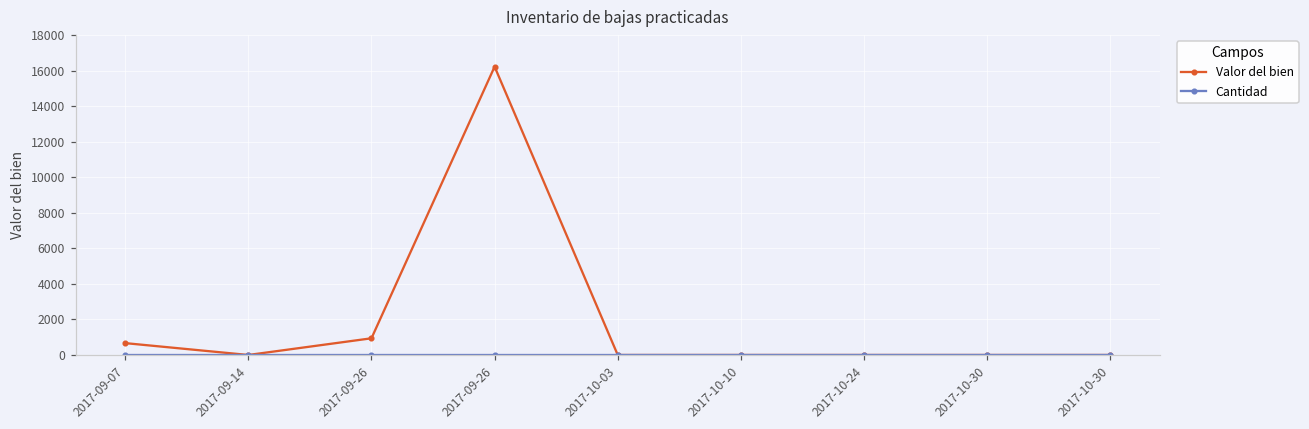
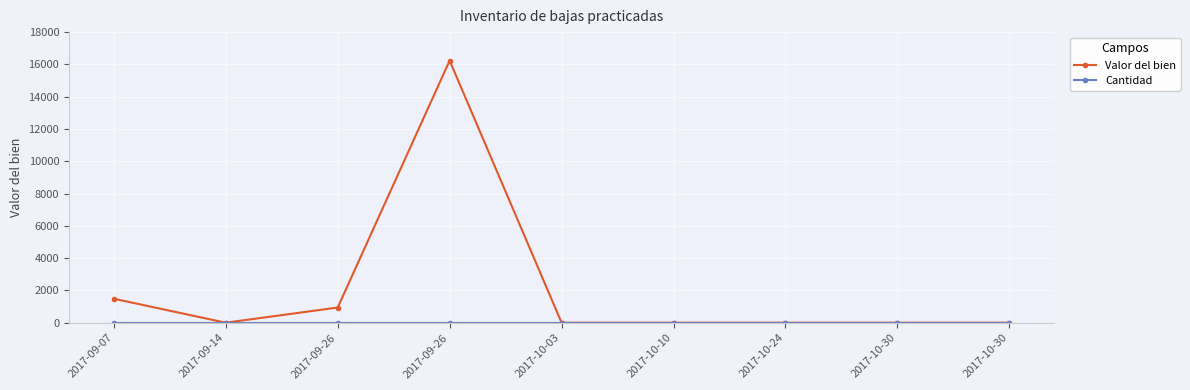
Valor del bien, 2017-09-07: 700 -> 1500
